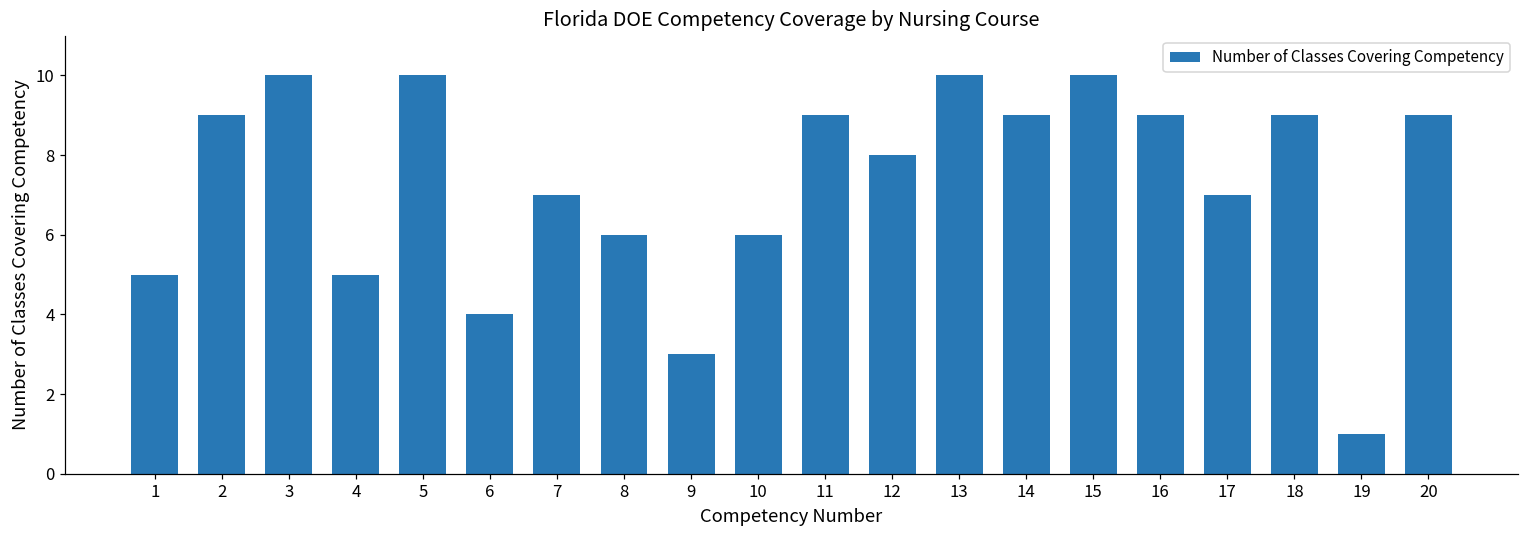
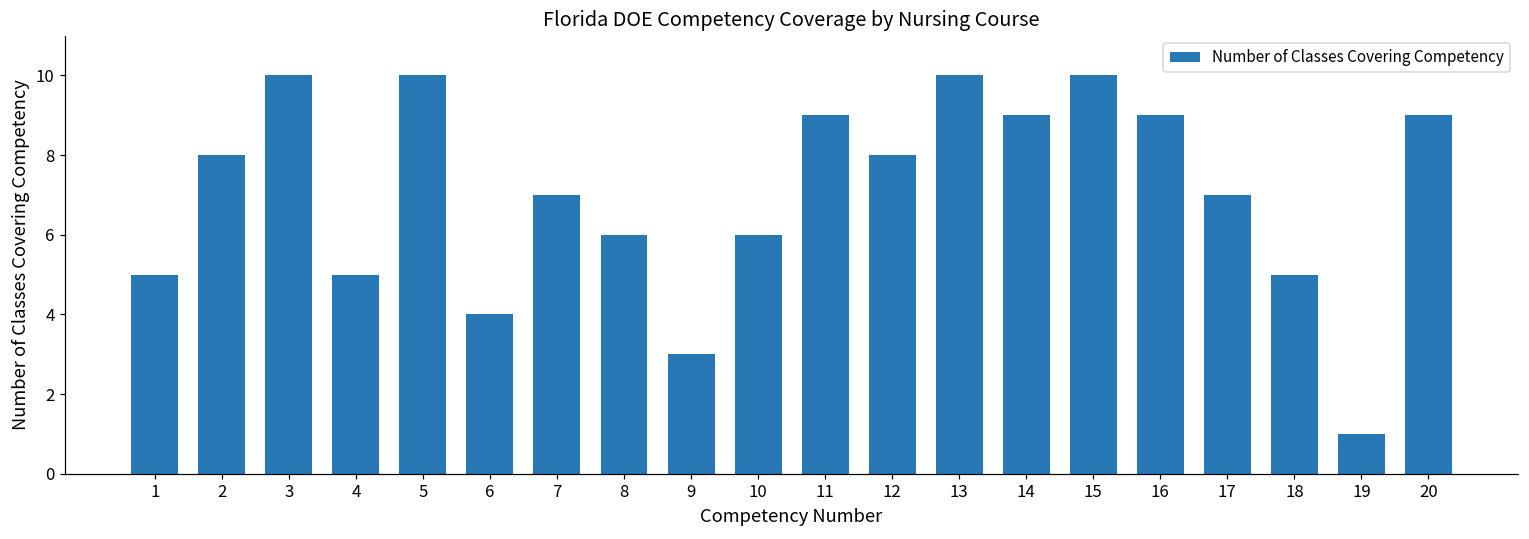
2: 9 -> 8
18: 9 -> 5
